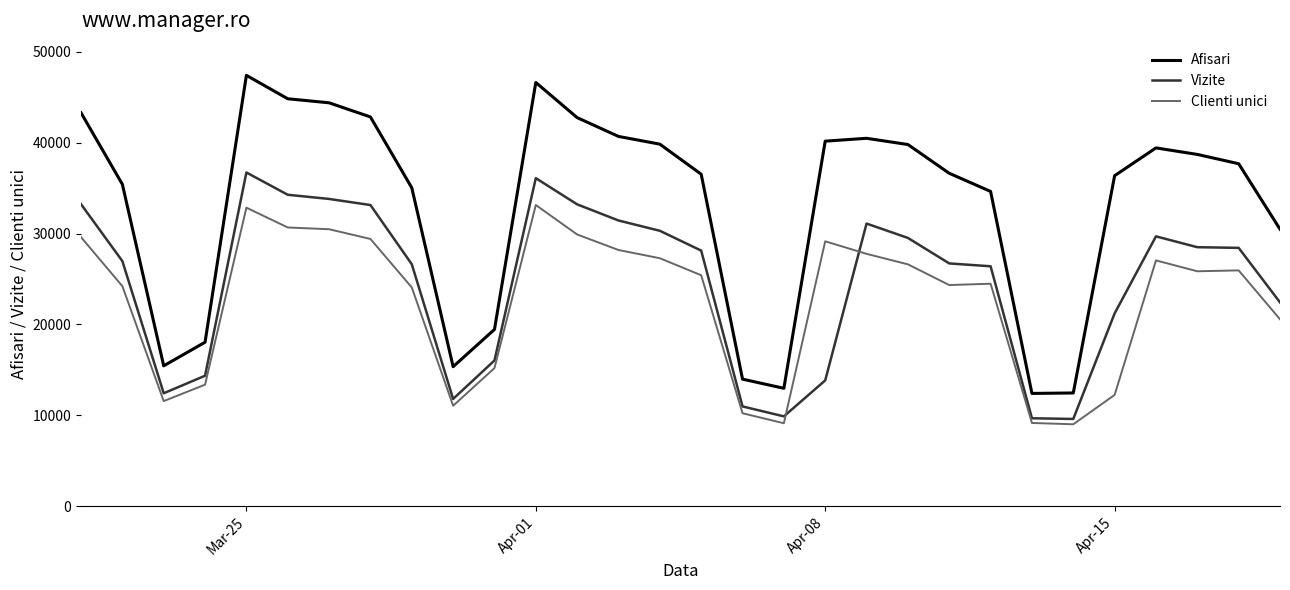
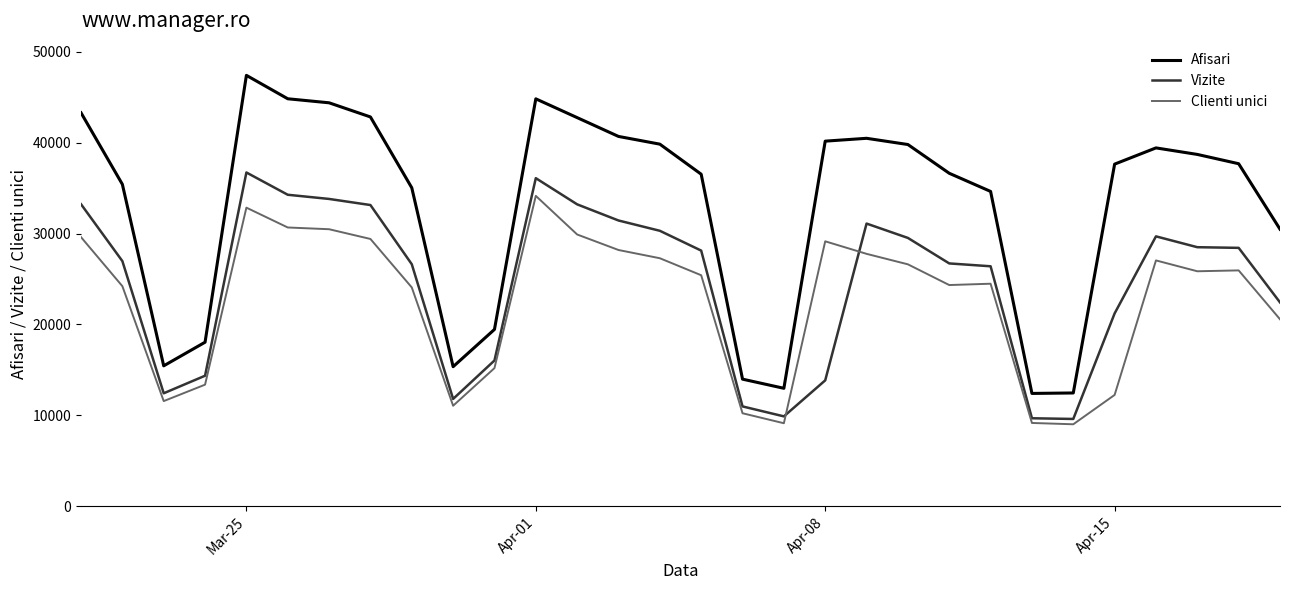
Afisari, Apr-01: 47000 -> 45000
Clienti unici, Apr-01: 33000 -> 34000
Afisari, Apr-15: 36000 -> 38000
